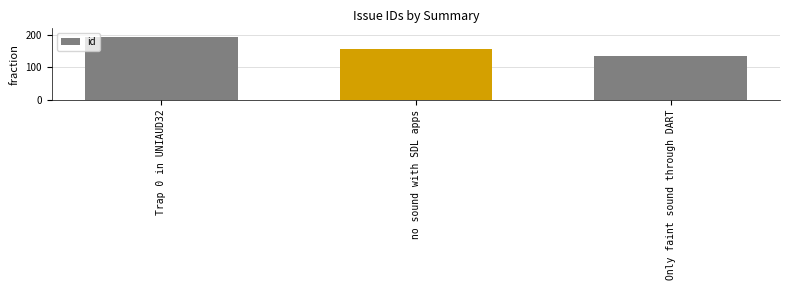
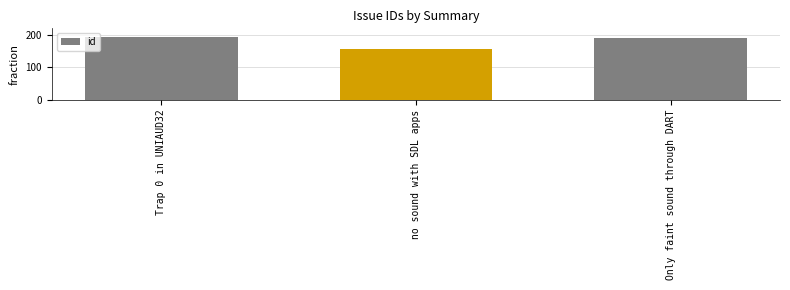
Only faint sound through DART: 140 -> 190
